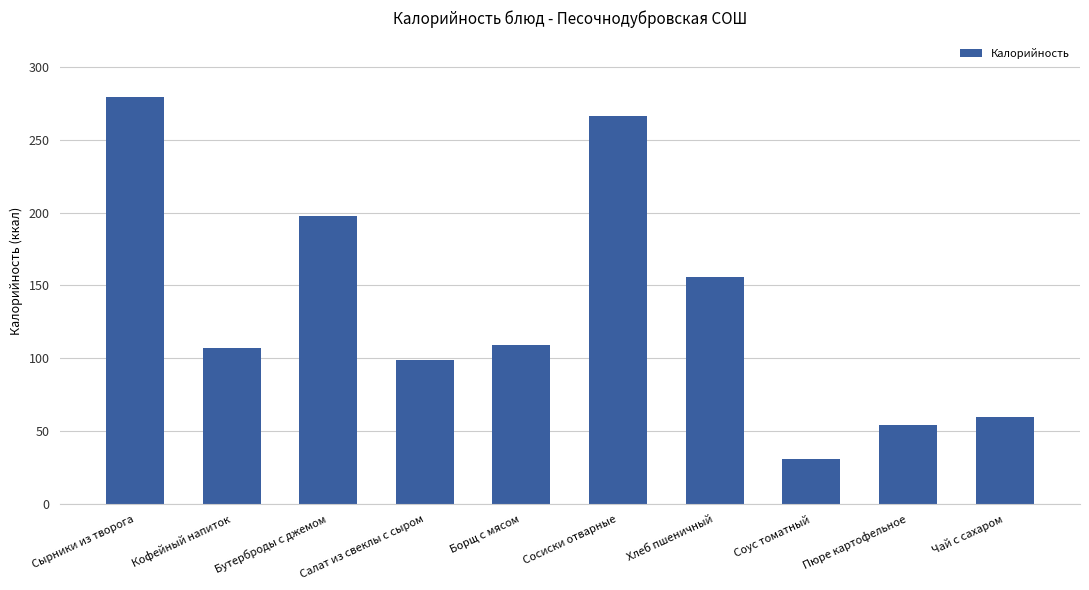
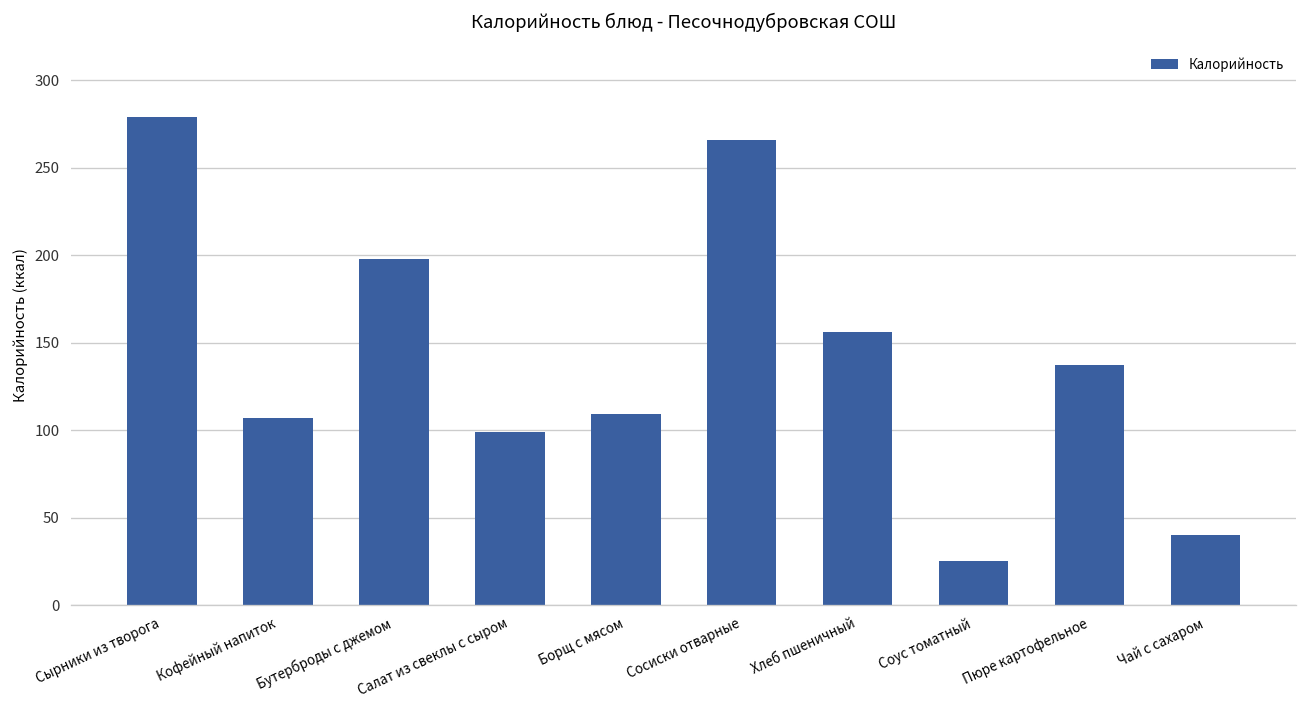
Соус томатный: 31 -> 25
Пюре картофельное: 54 -> 137
Чай с сахаром: 60 -> 40
